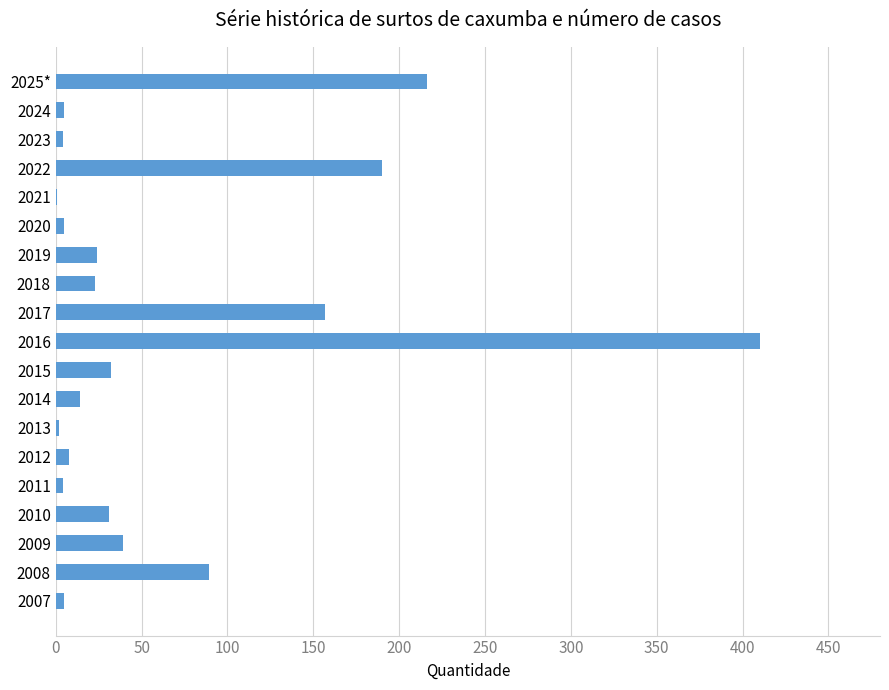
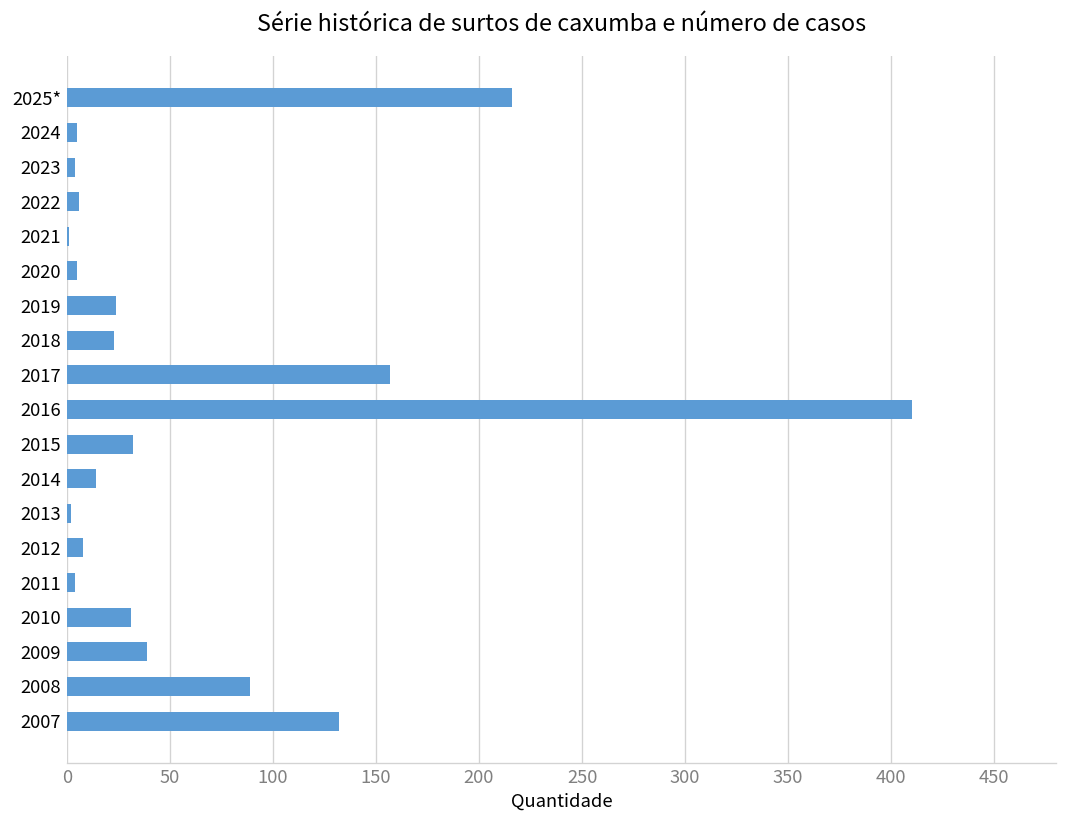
2022: 190 -> 6
2007: 5 -> 132
